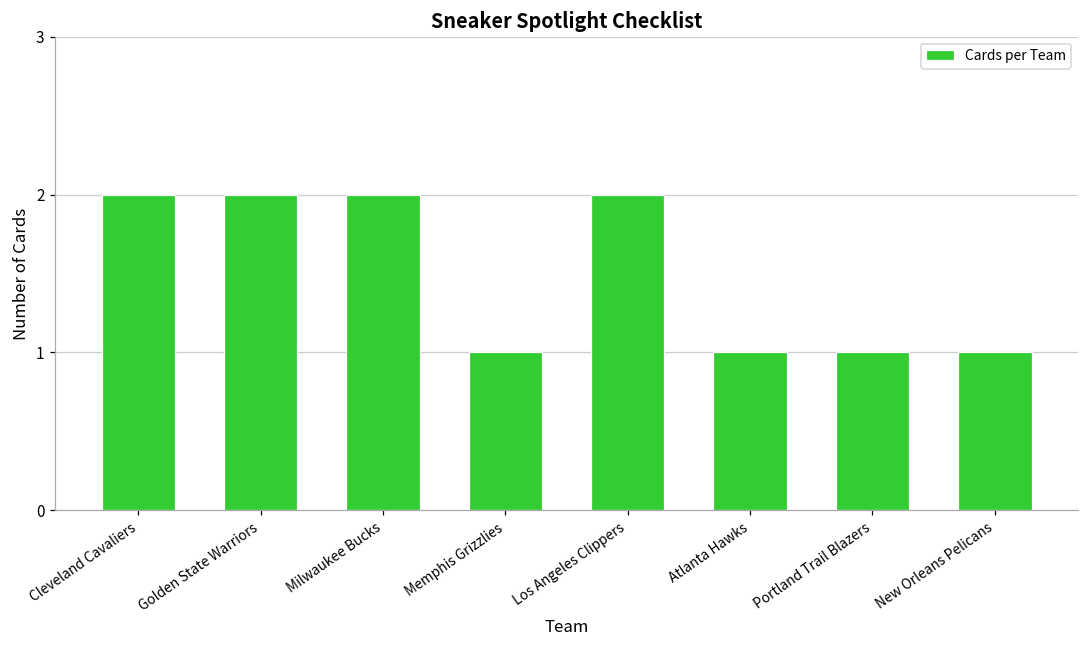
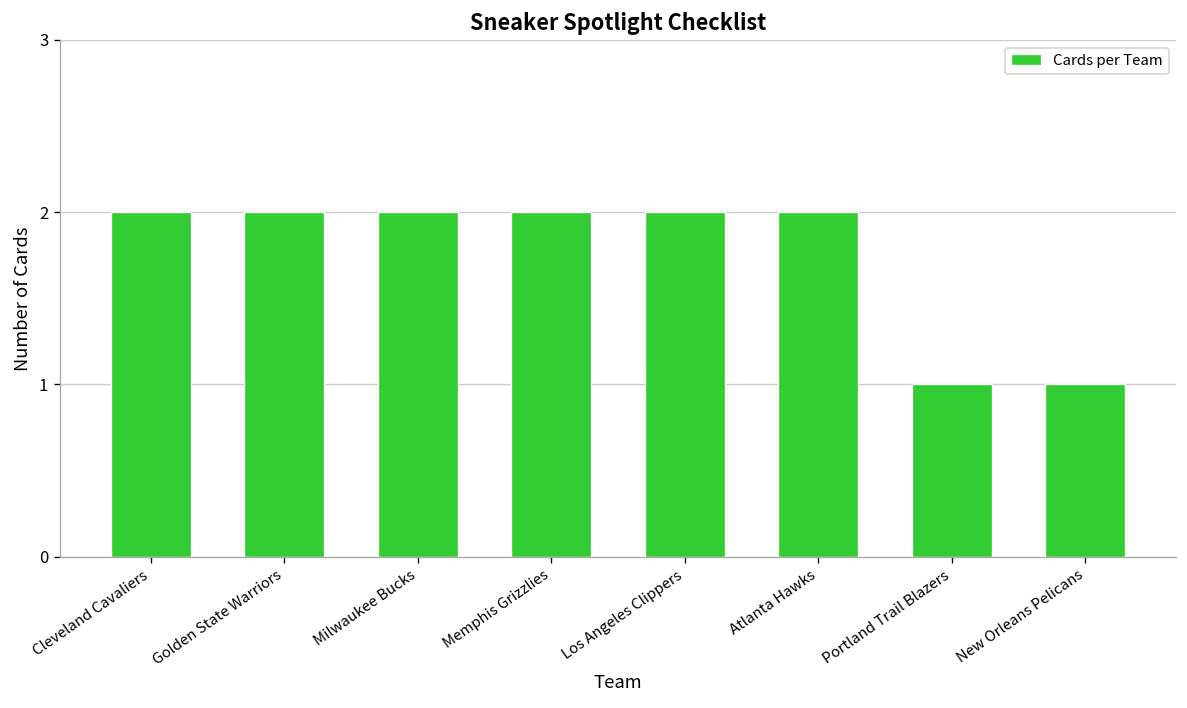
Memphis Grizzlies: 1 -> 2
Atlanta Hawks: 1 -> 2
